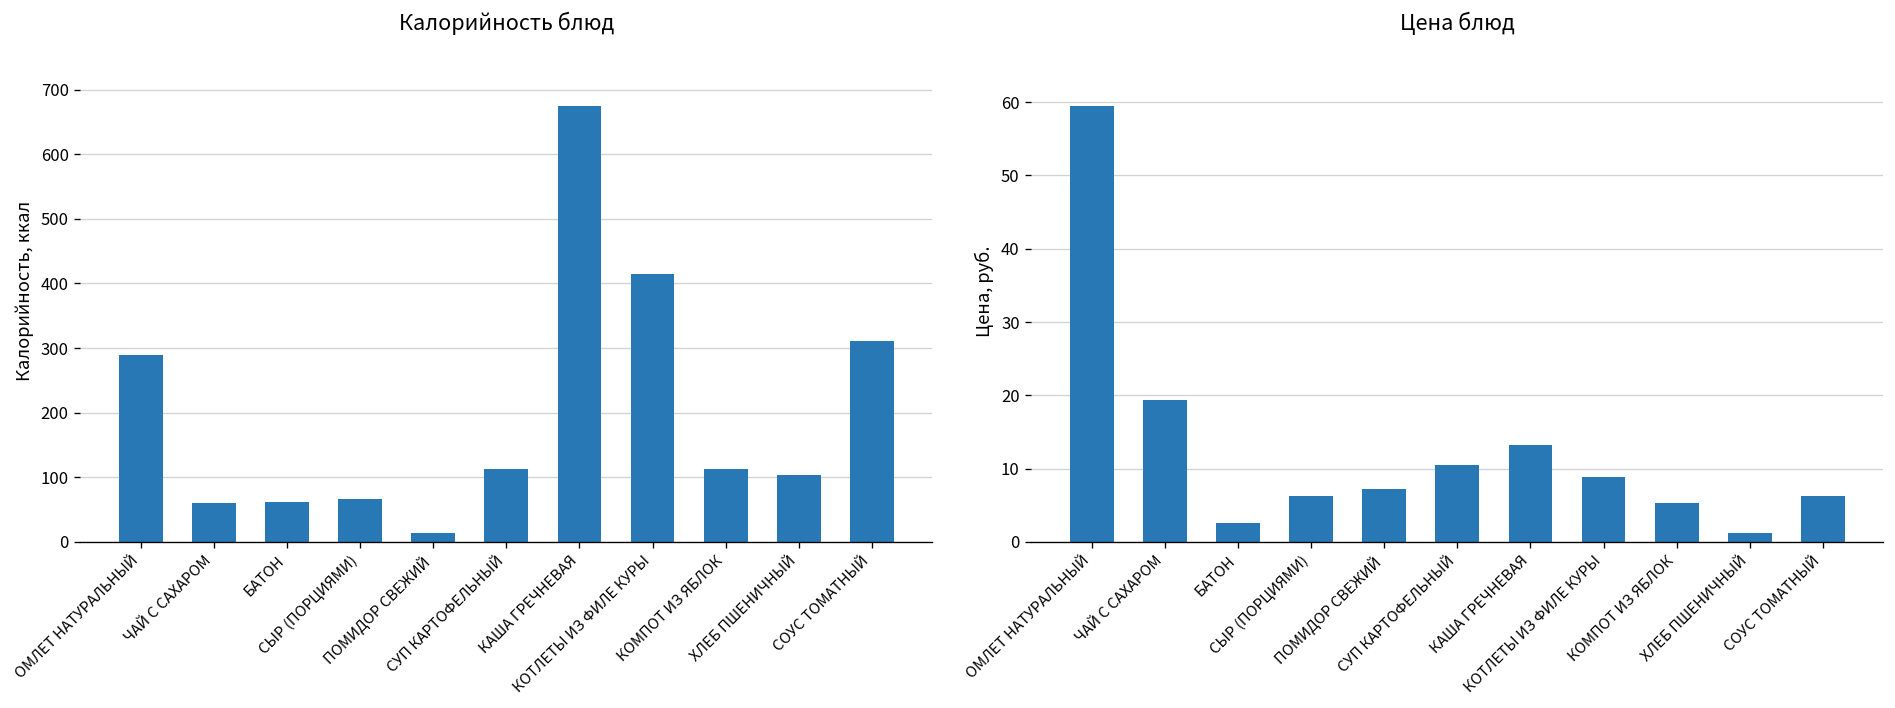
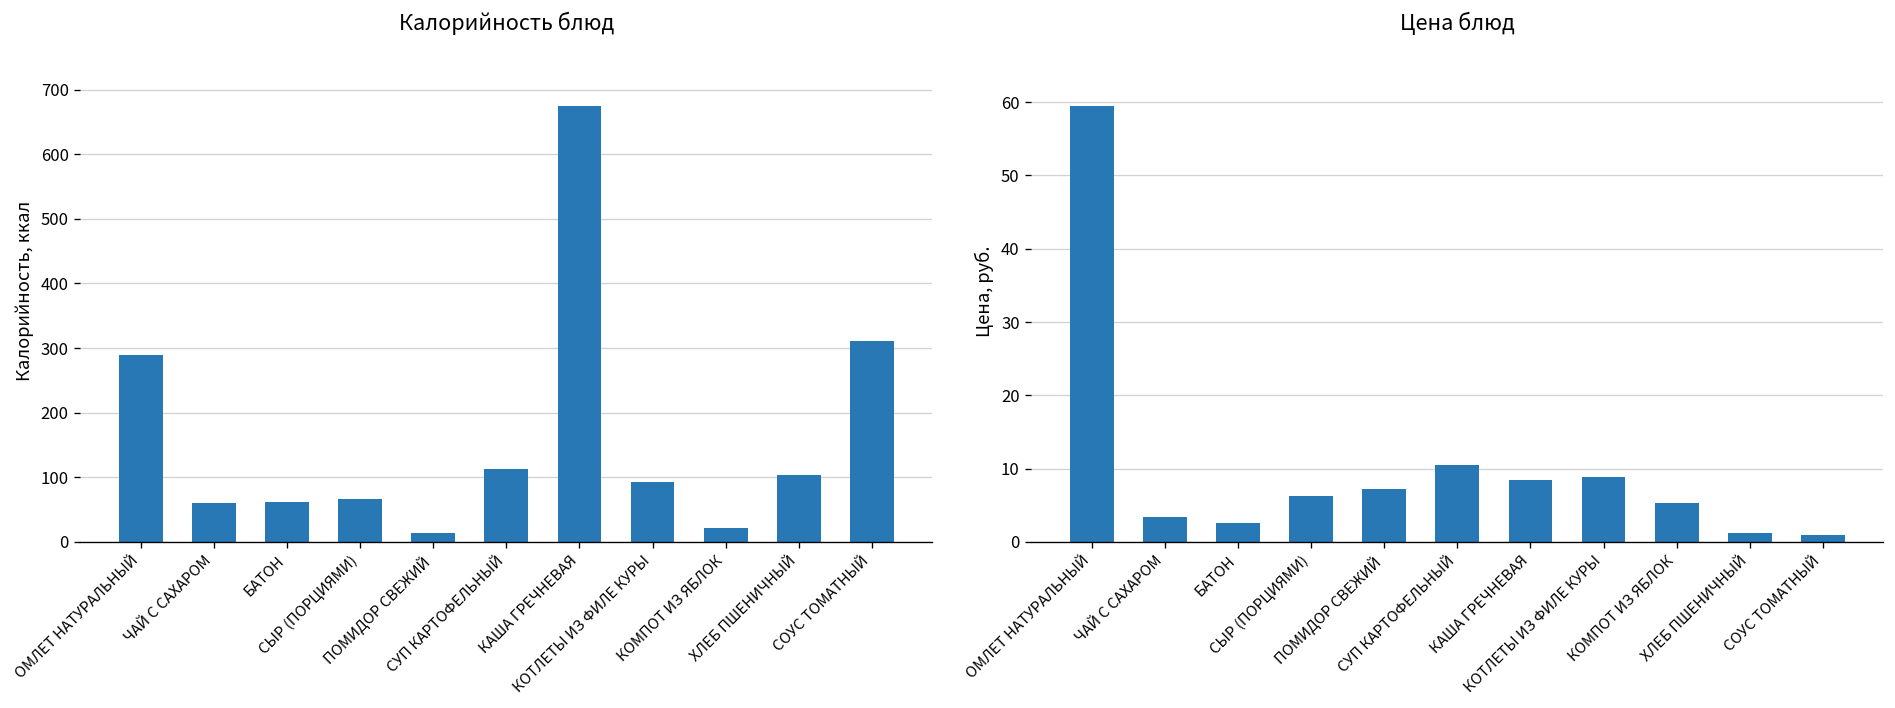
Калорийность блюд, КОТЛЕТЫ ИЗ ФИЛЕ КУРЫ: 420 -> 90
Калорийность блюд, КОМПОТ ИЗ ЯБЛОК: 110 -> 20
Цена блюд, ЧАЙ С САХАРОМ: 19 -> 3
Цена блюд, КАША ГРЕЧНЕВАЯ: 13 -> 8
Цена блюд, СОУС ТОМАТНЫЙ: 6 -> 1
